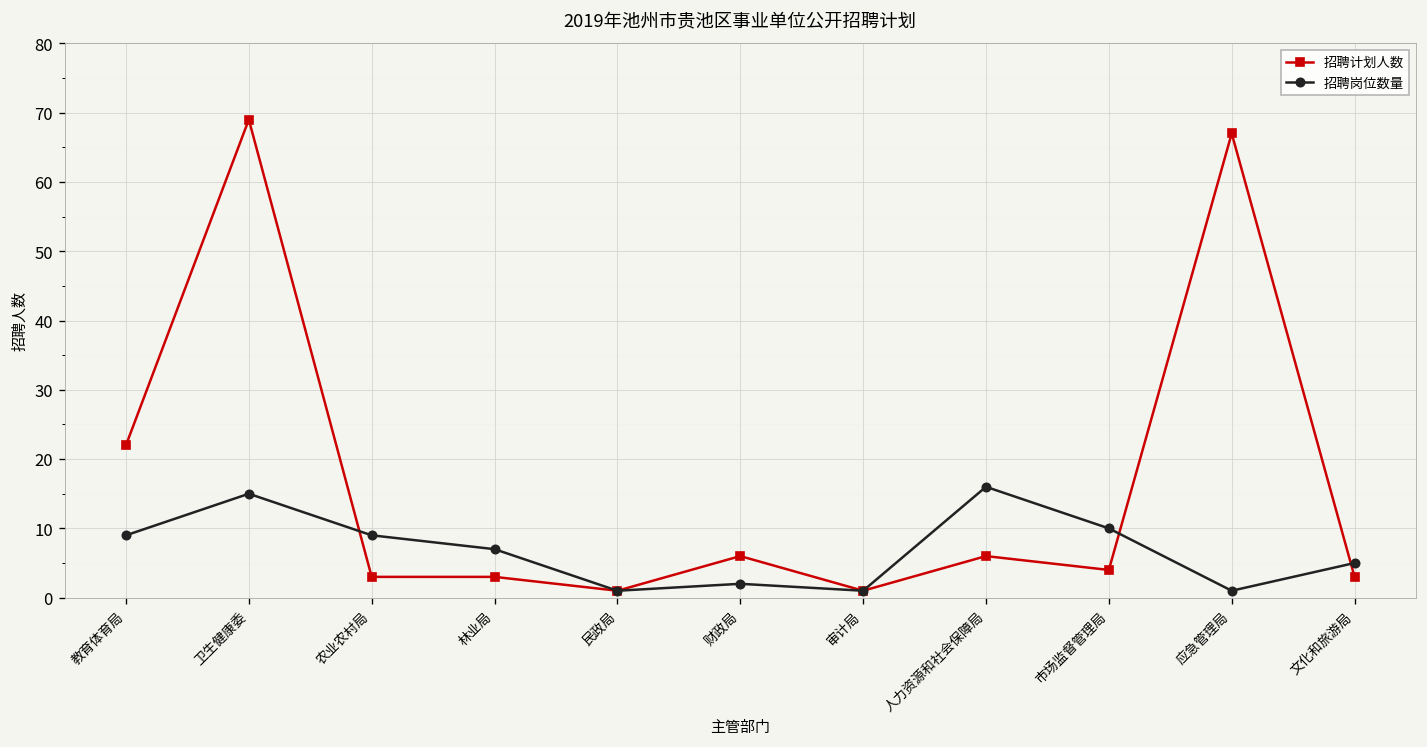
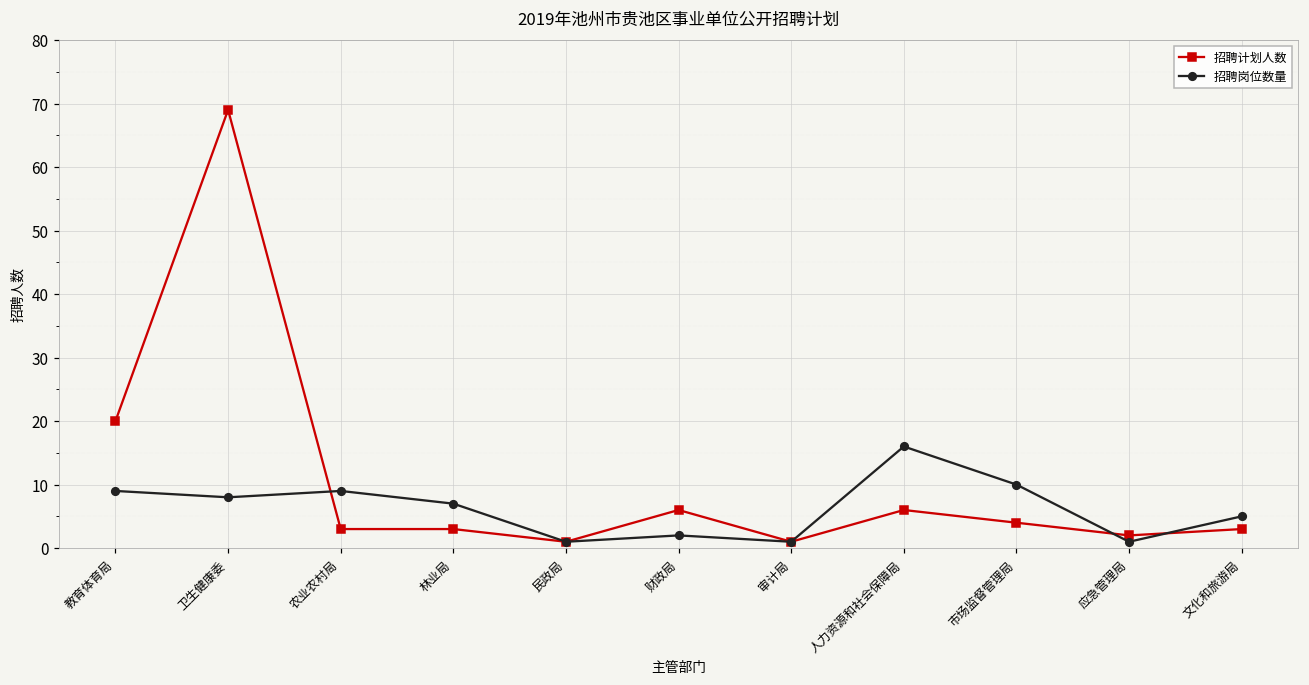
招聘计划人数, 教育体育局: 22 -> 20
招聘岗位数量, 卫生健康委: 15 -> 8
招聘计划人数, 应急管理局: 67 -> 2
